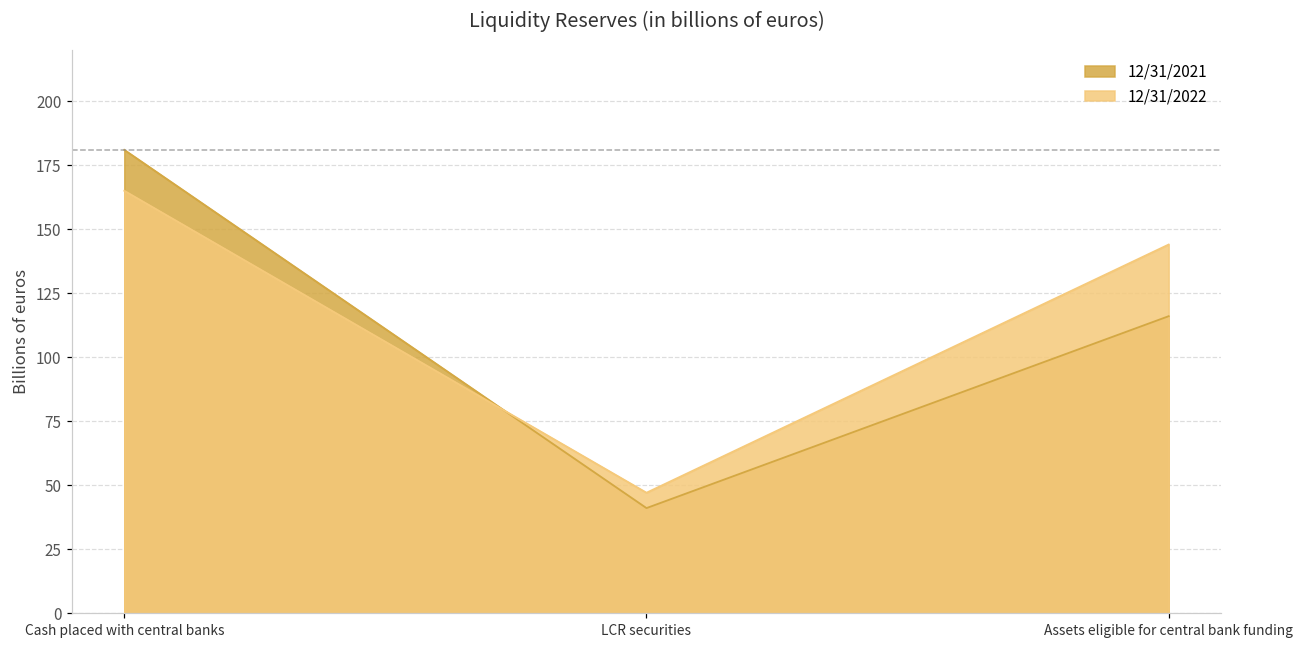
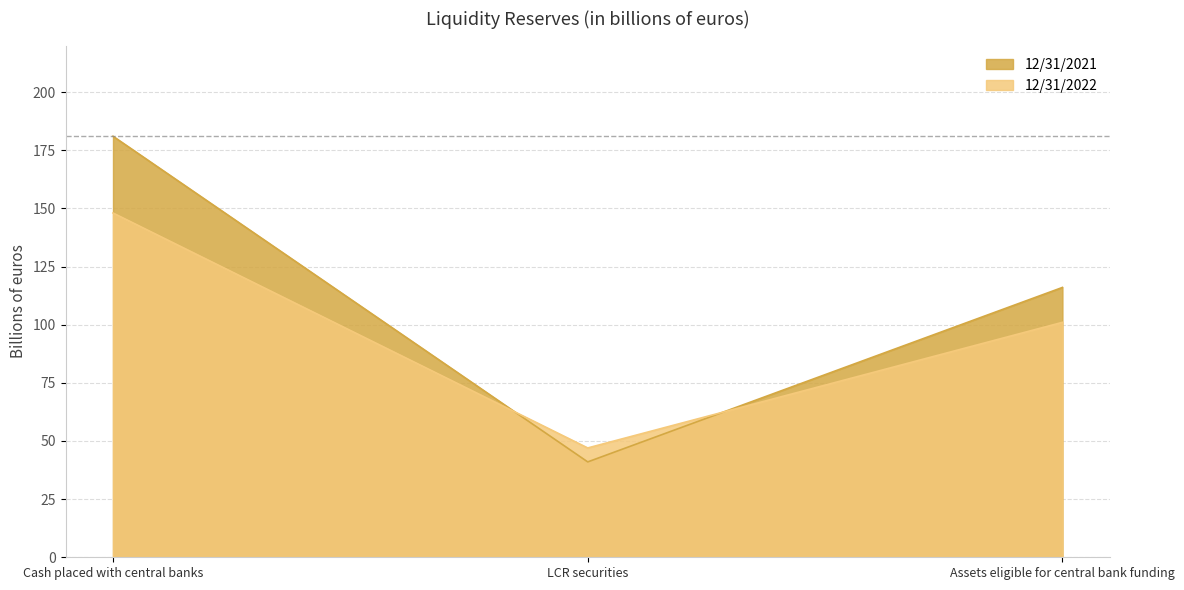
12/31/2022, Cash placed with central banks: 165 -> 148
12/31/2022, Assets eligible for central bank funding: 144 -> 101
